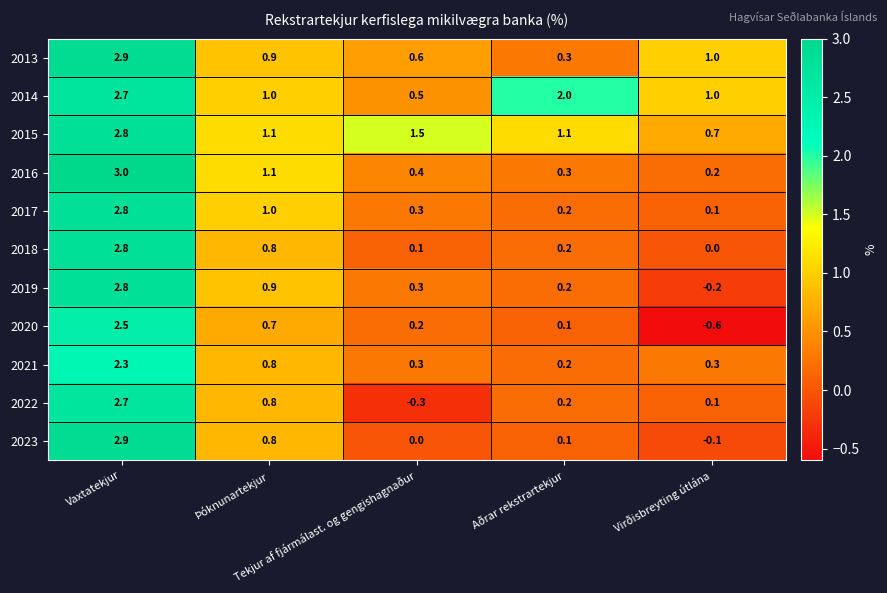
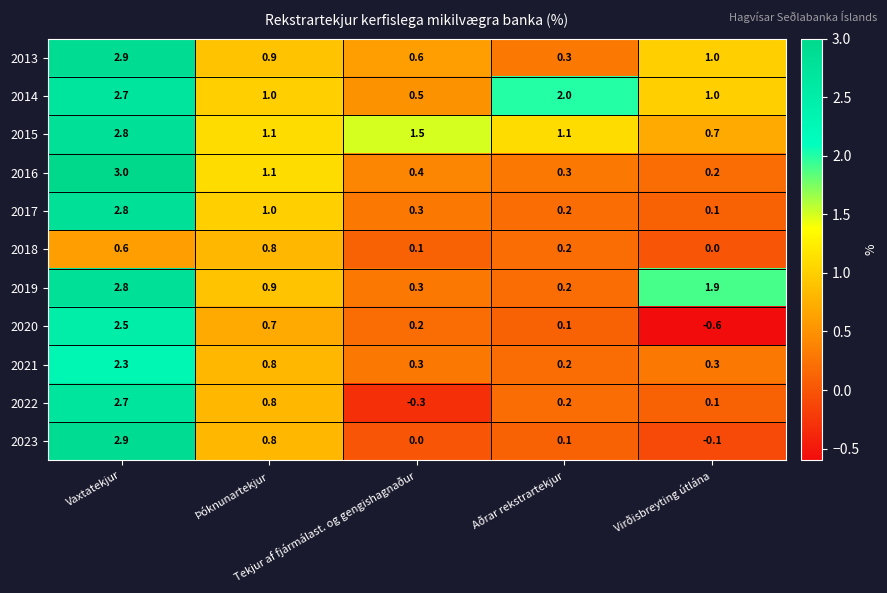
2018, Vaxtatekjur: 2.8 -> 0.6
2019, Virðisbreyting útlána: -0.2 -> 1.9
